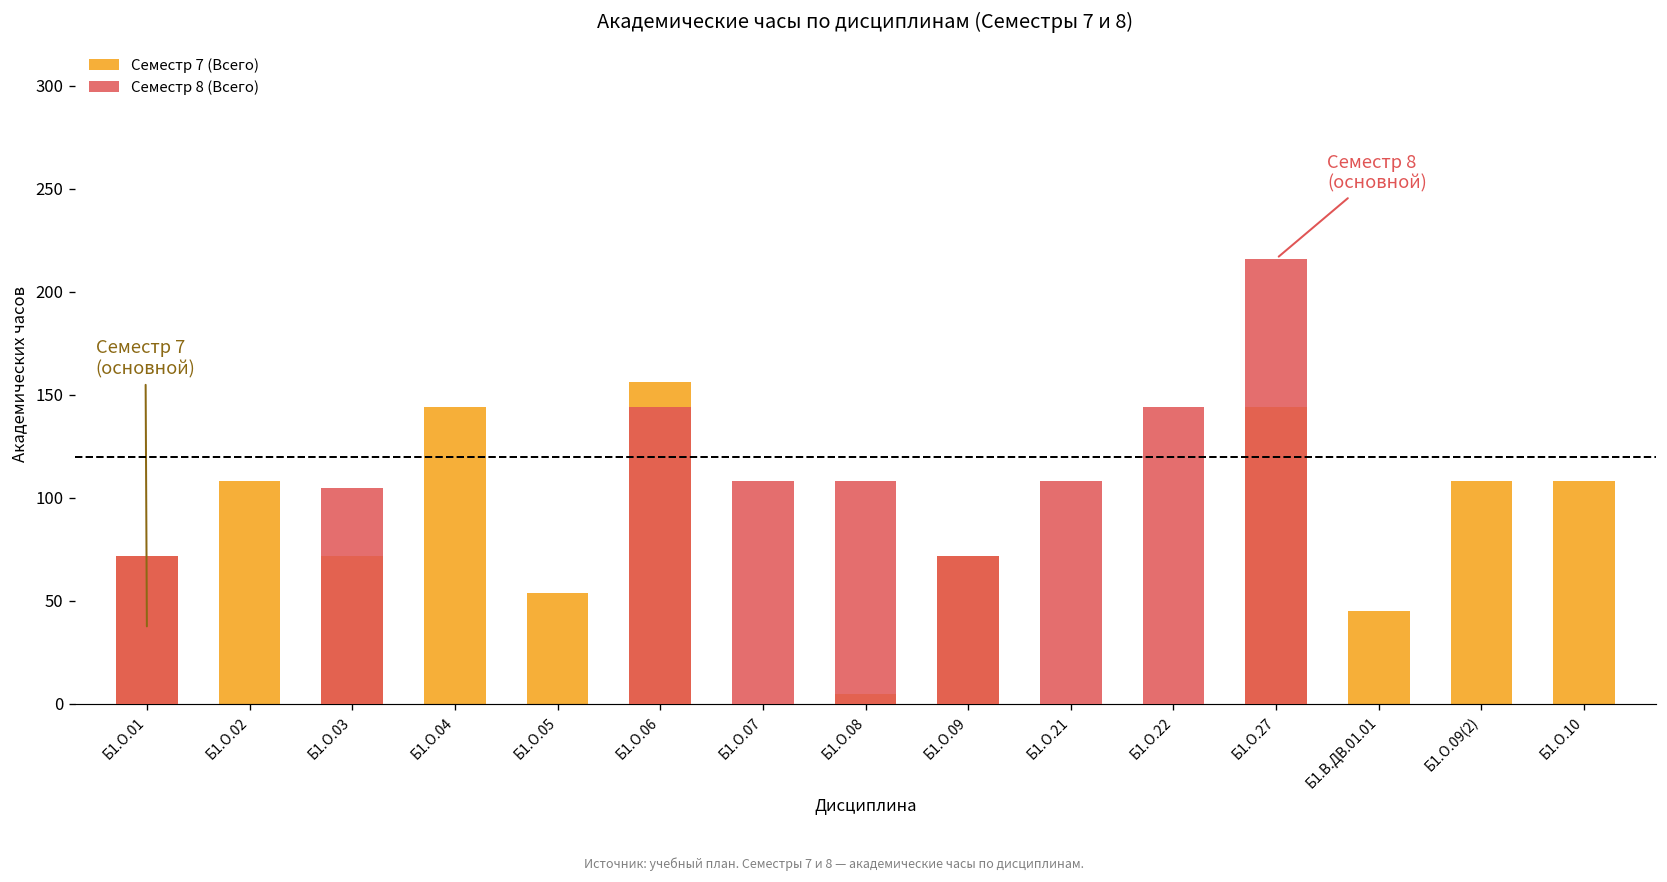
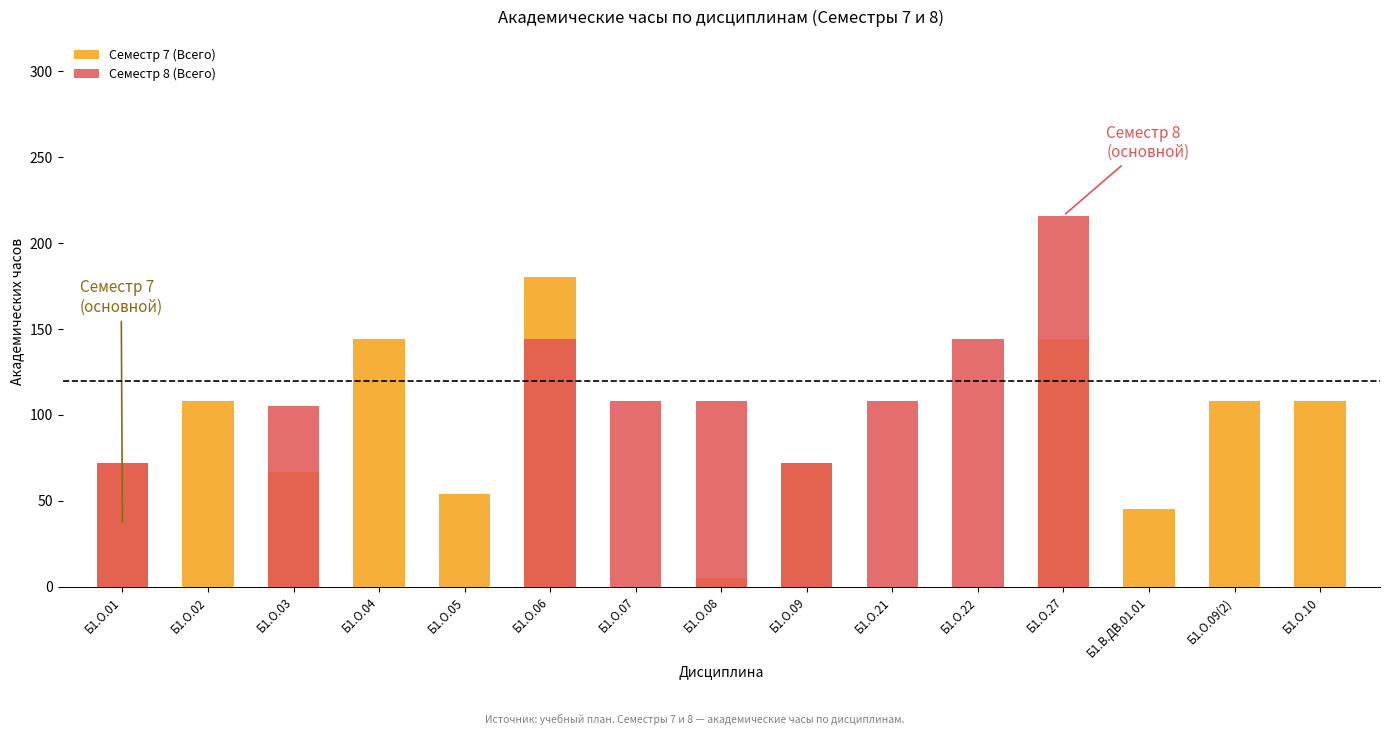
Семестр 7 (Всего), Б1.О.03: 72 -> 67
Семестр 7 (Всего), Б1.О.06: 156 -> 180
